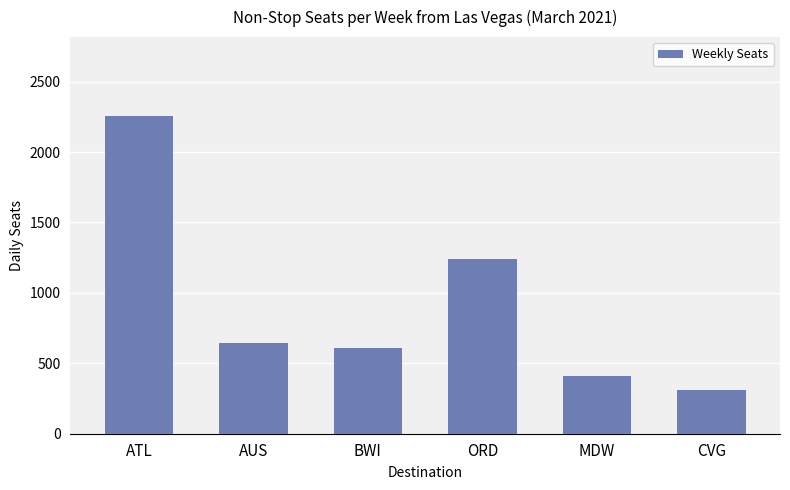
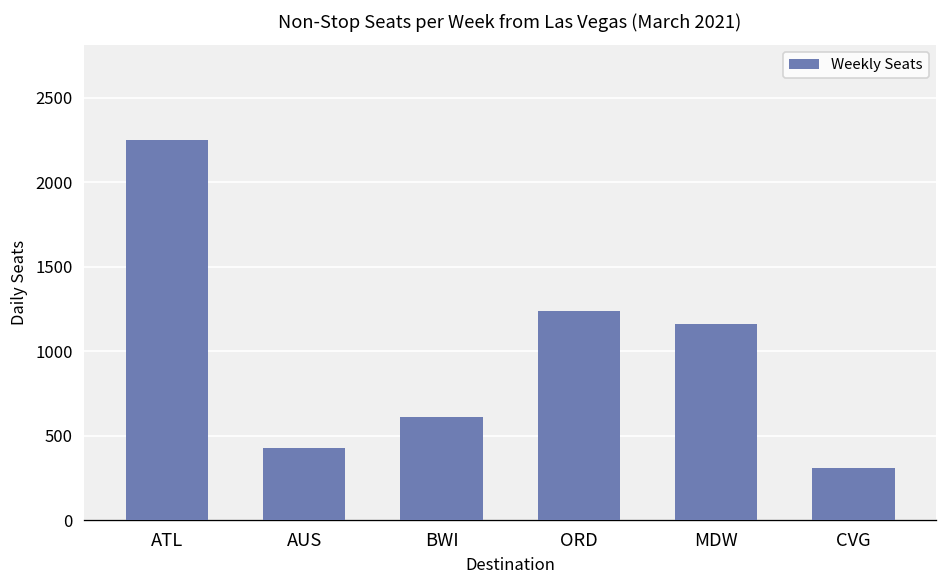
AUS: 640 -> 430
MDW: 410 -> 1160
